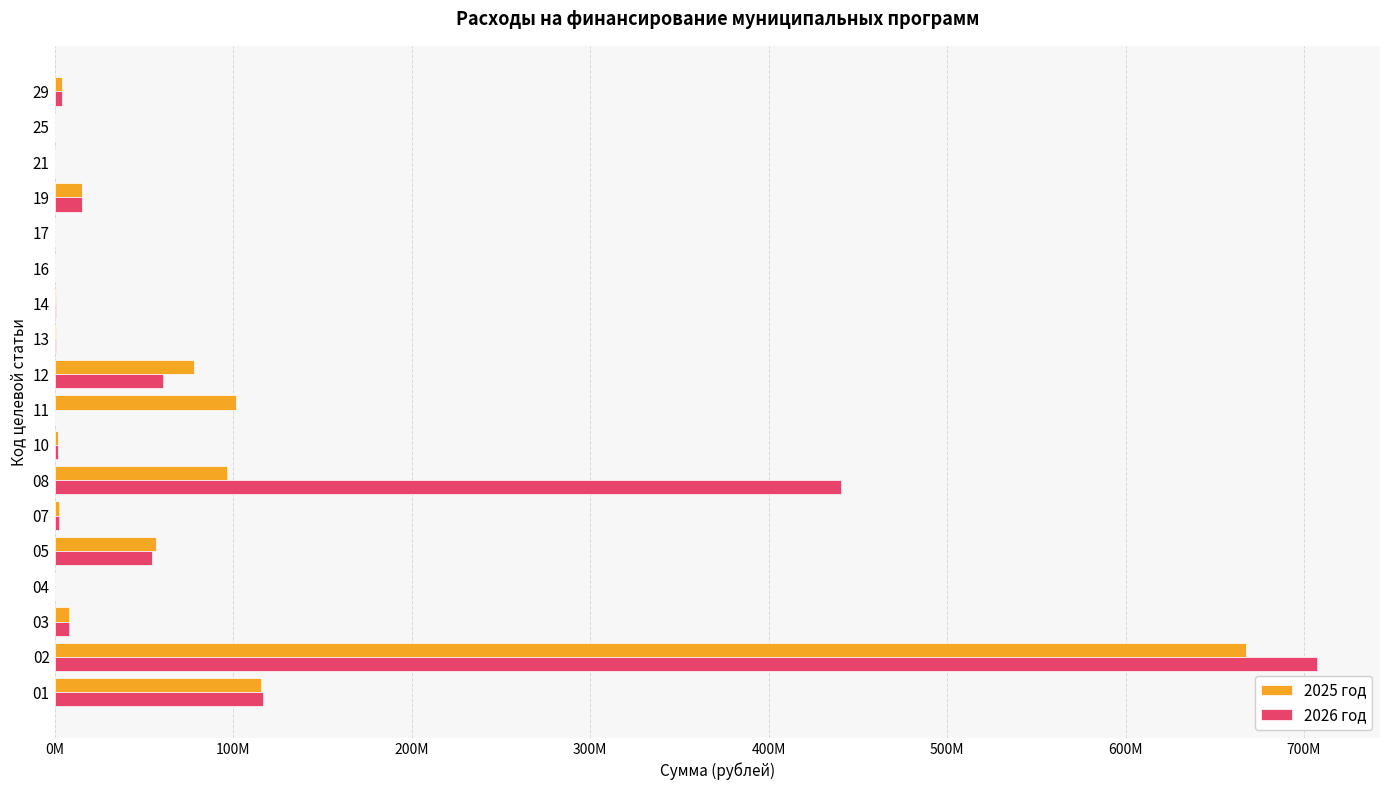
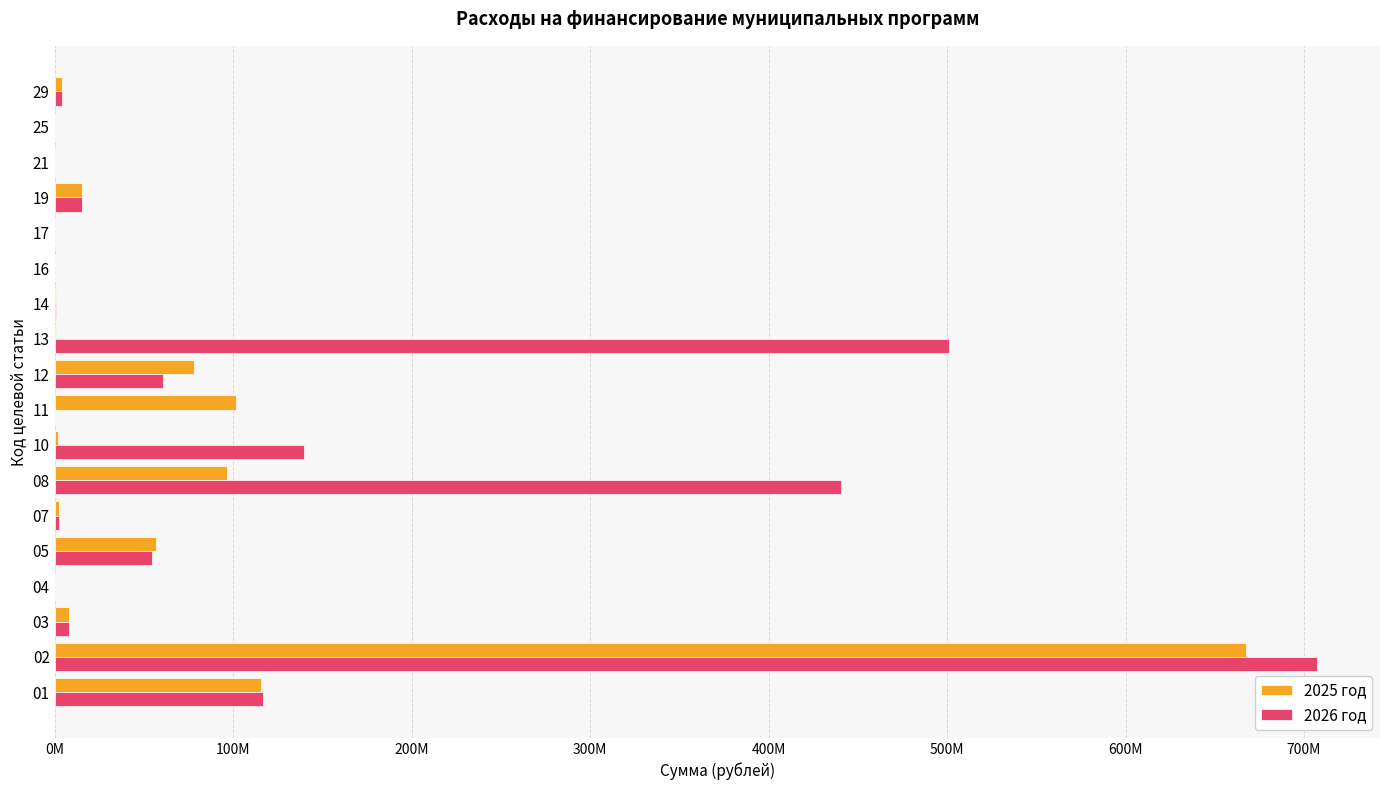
2026 год, 13: 1000000 -> 501000000
2026 год, 10: 2000000 -> 140000000
